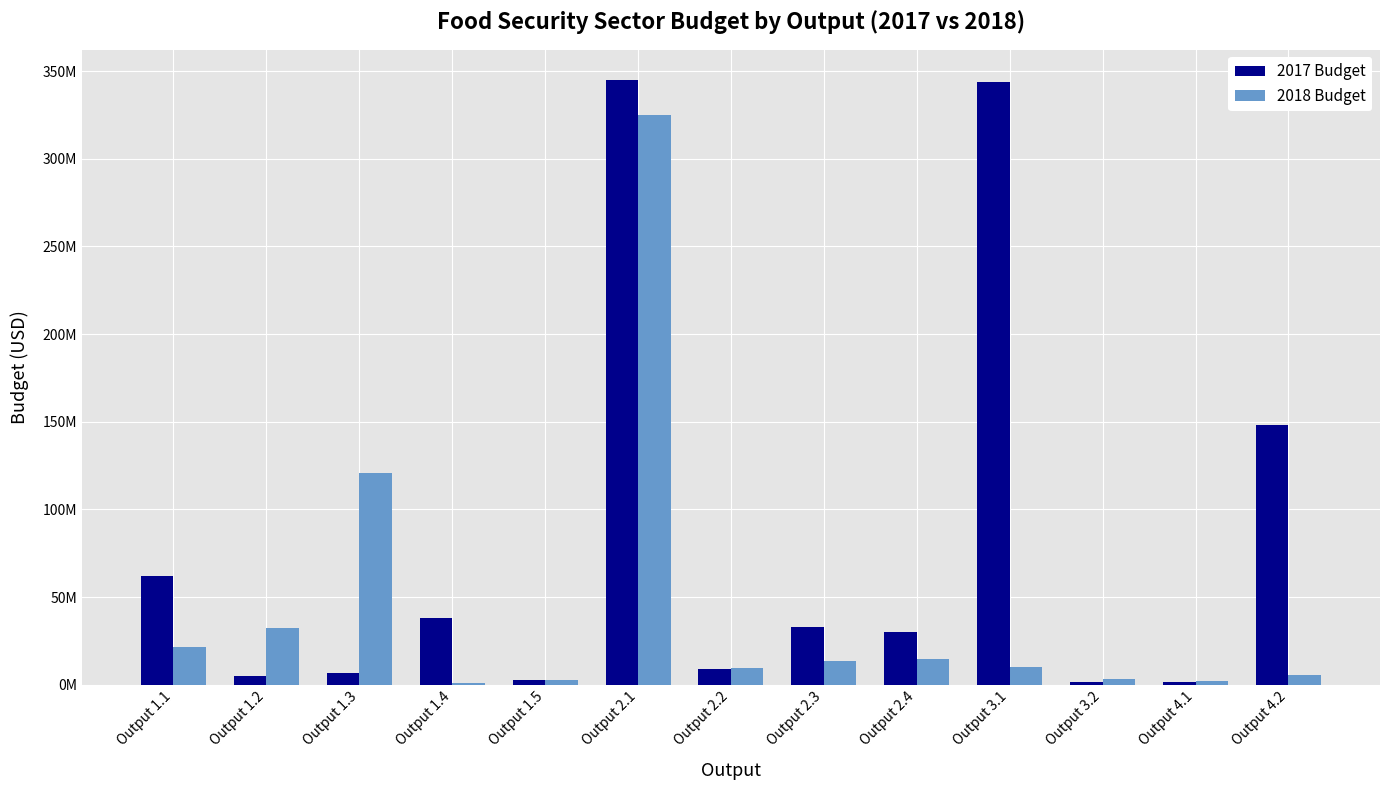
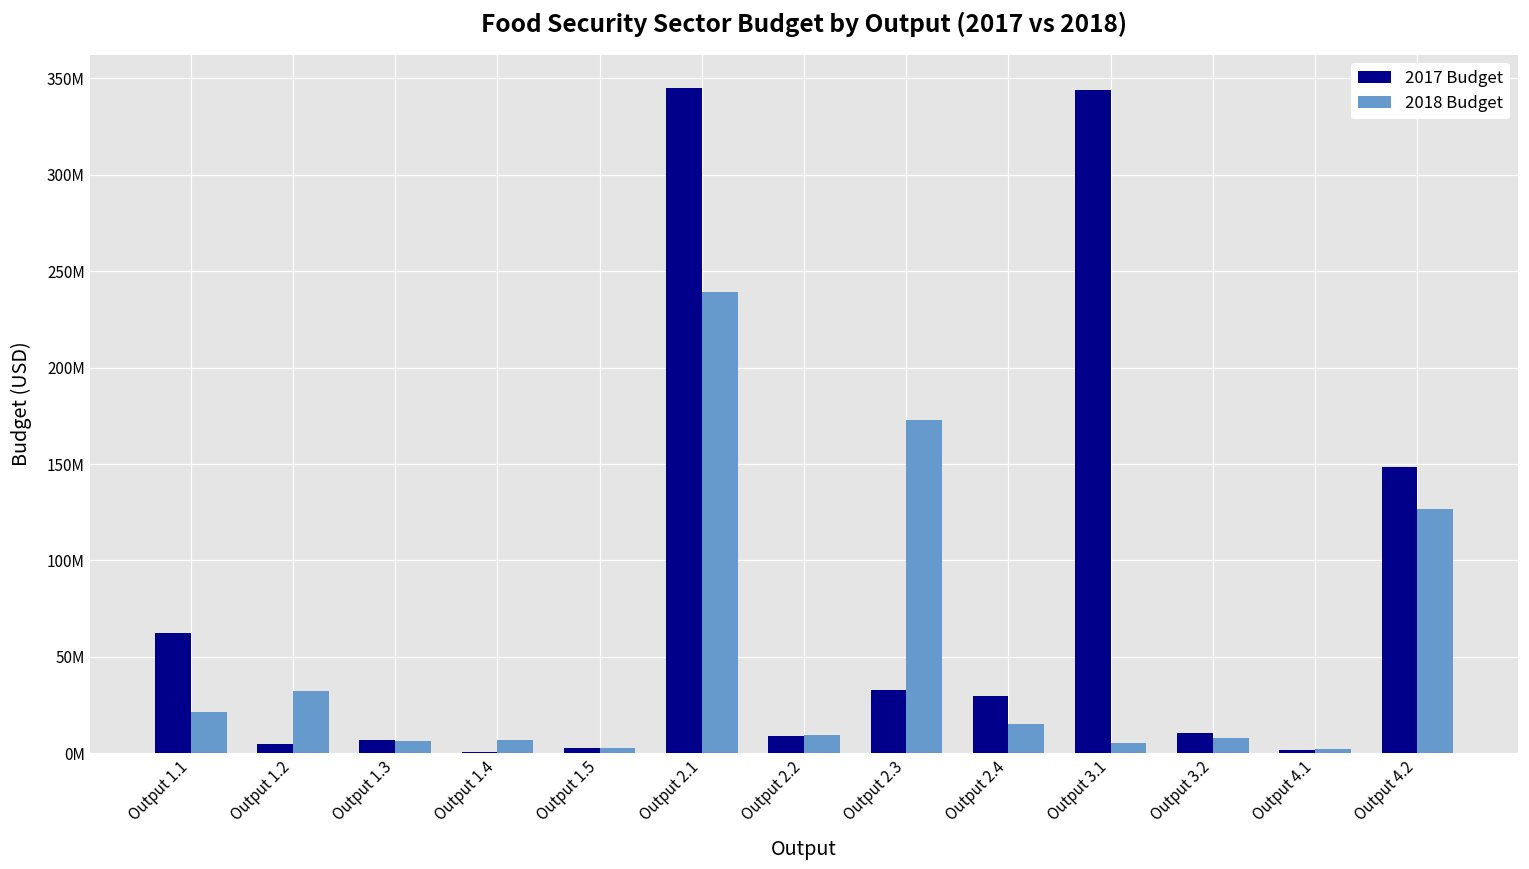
2018 Budget, Output 1.3: 121000000 -> 7000000
2017 Budget, Output 1.4: 38000000 -> 1000000
2018 Budget, Output 1.4: 1000000 -> 7000000
2018 Budget, Output 2.1: 325000000 -> 239000000
2018 Budget, Output 2.3: 14000000 -> 173000000
2018 Budget, Output 3.1: 10000000 -> 5000000
2017 Budget, Output 3.2: 2000000 -> 10000000
2018 Budget, Output 3.2: 3000000 -> 8000000
2018 Budget, Output 4.2: 6000000 -> 127000000
